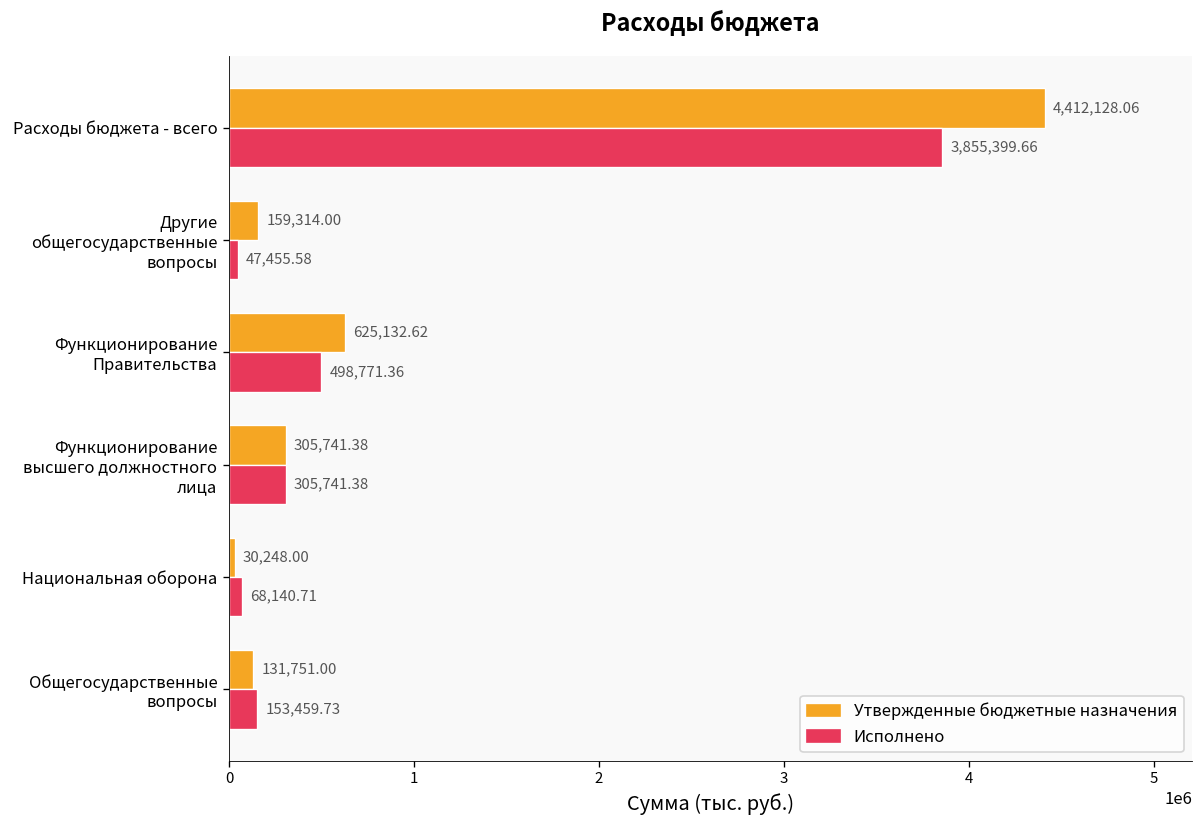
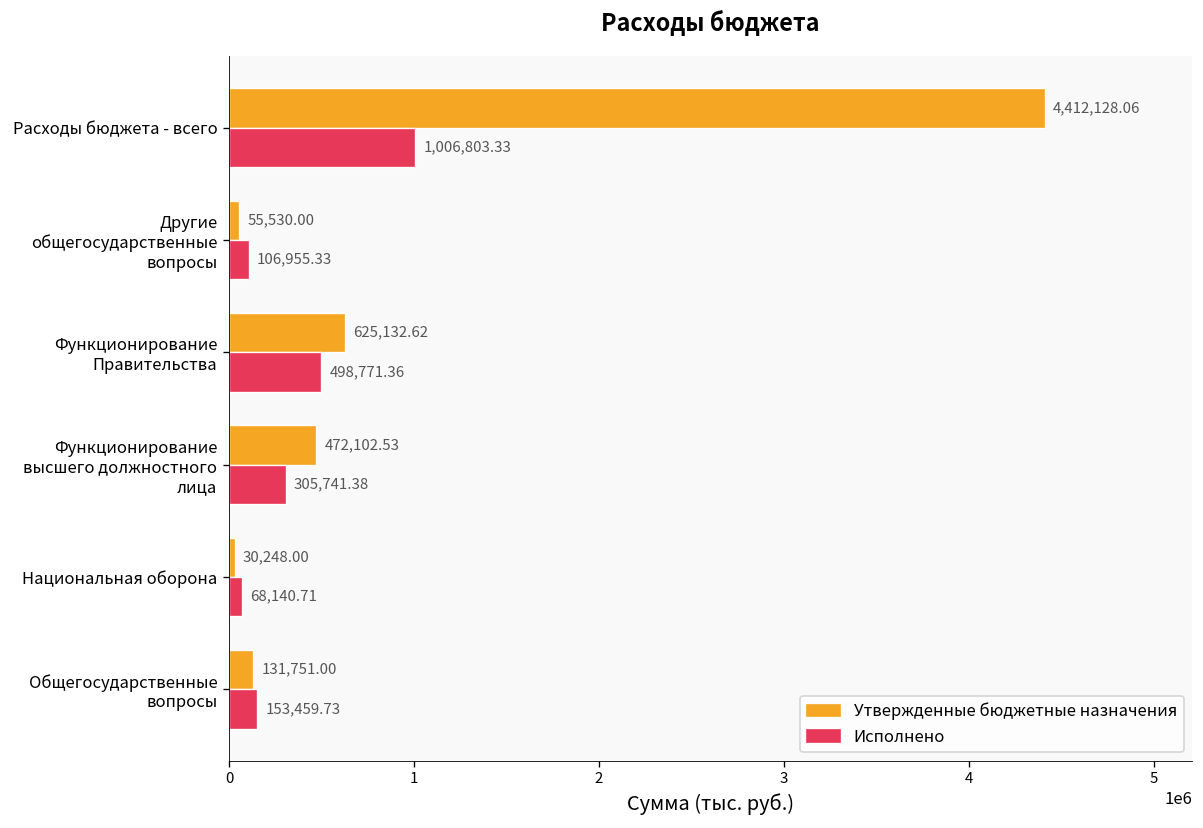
Исполнено, Расходы бюджета - всего: 3,855,399.66 -> 1,006,803.33
Утвержденные бюджетные назначения, Другие общегосударственные вопросы: 159,314.00 -> 55,530.00
Исполнено, Другие общегосударственные вопросы: 47,455.58 -> 106,955.33
Утвержденные бюджетные назначения, Функционирование высшего должностного лица: 305,741.38 -> 472,102.53
